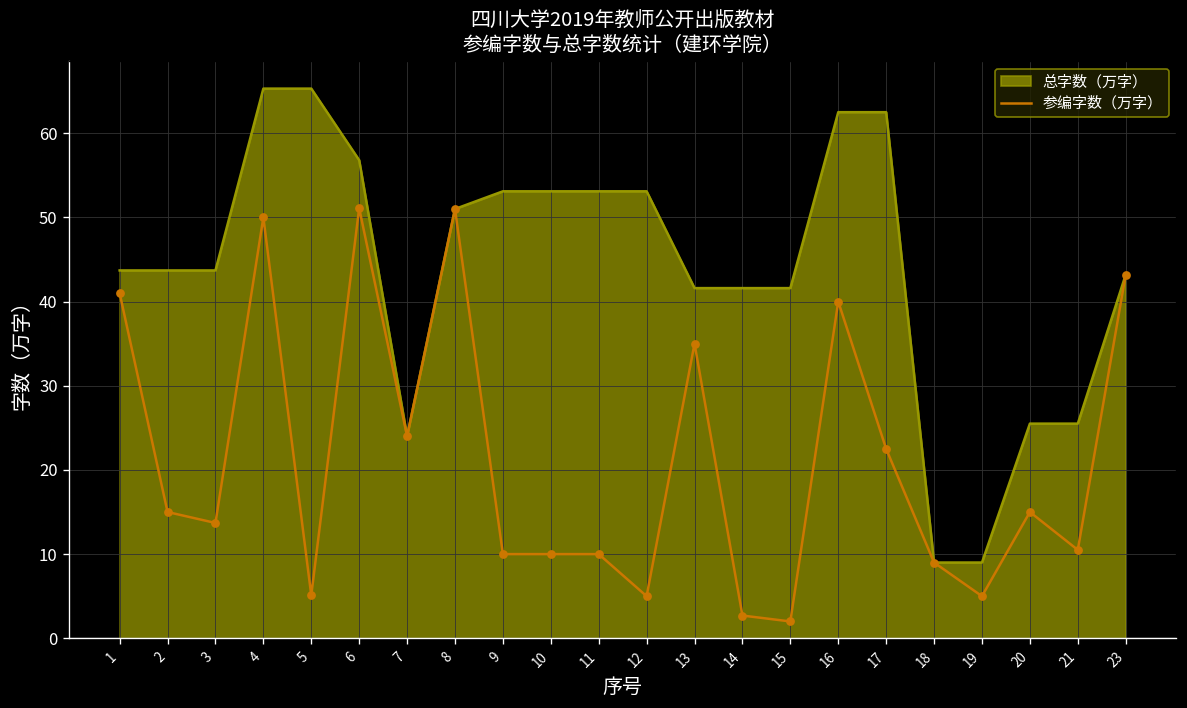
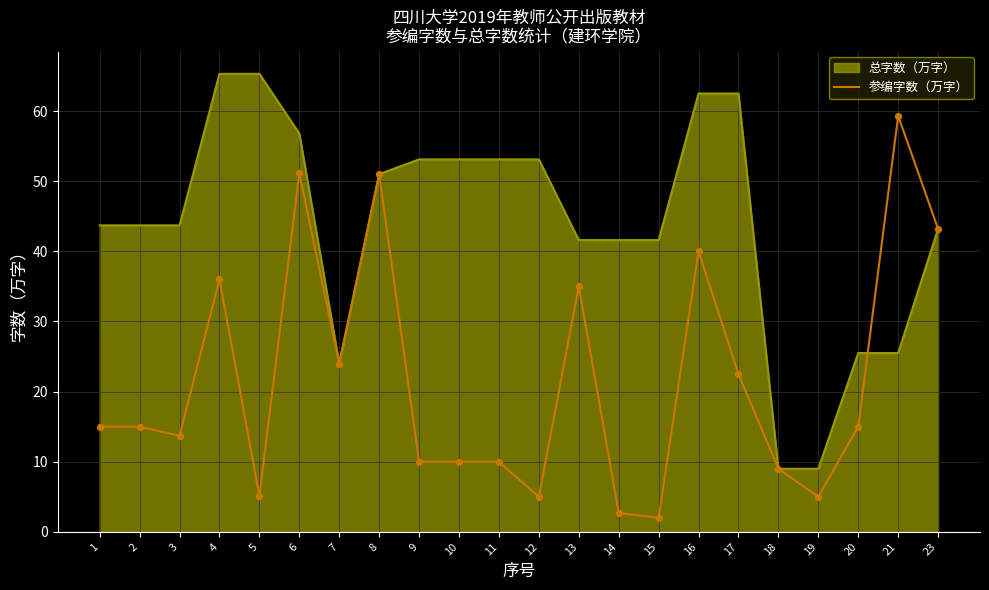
参编字数（万字）, 1: 41 -> 15
参编字数（万字）, 4: 50 -> 36
参编字数（万字）, 21: 11 -> 59
